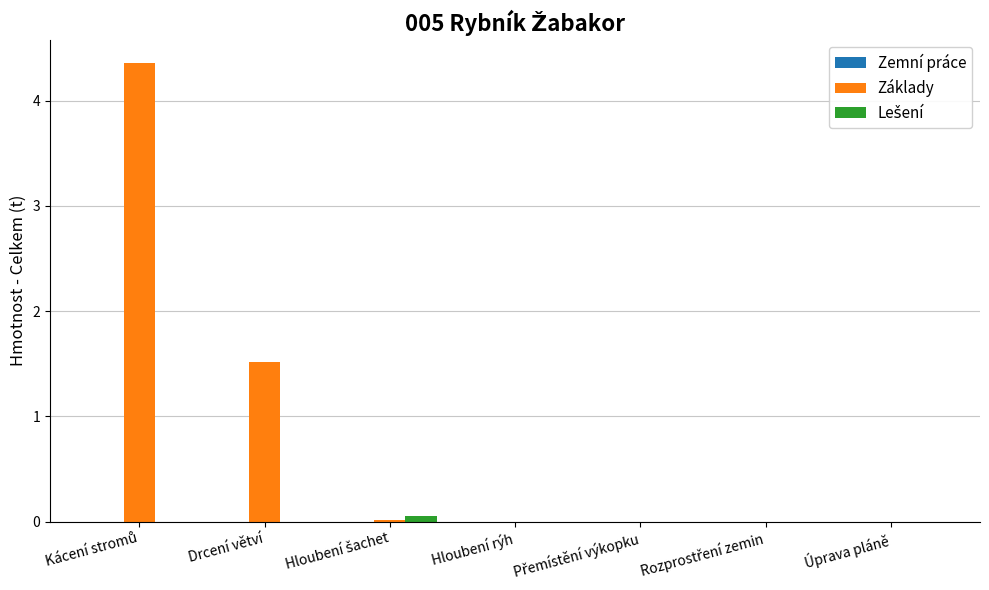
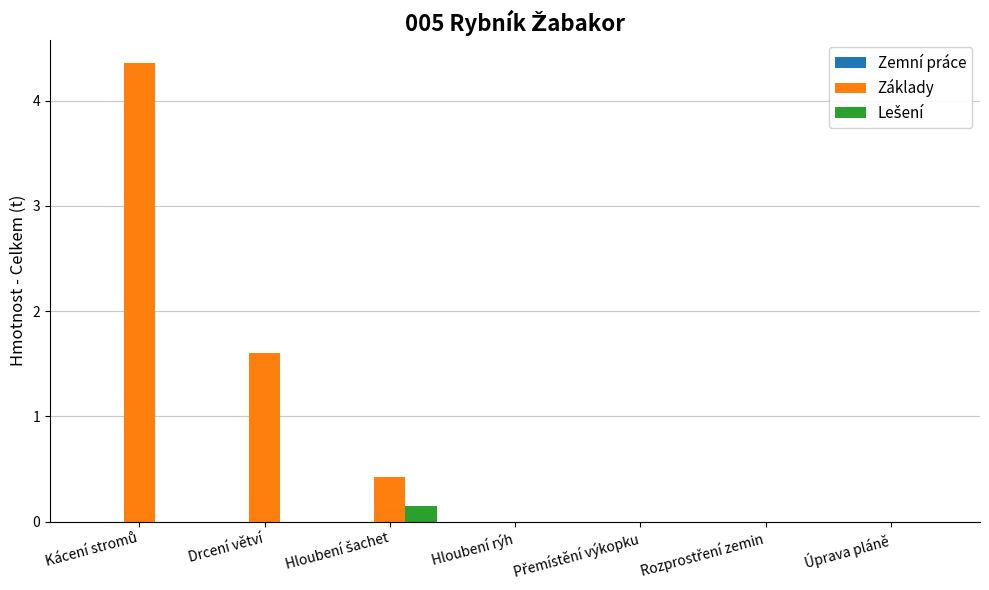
Základy, Drcení větví: 1.52 -> 1.61
Základy, Hloubení šachet: 0.01 -> 0.42
Lešení, Hloubení šachet: 0.05 -> 0.15
